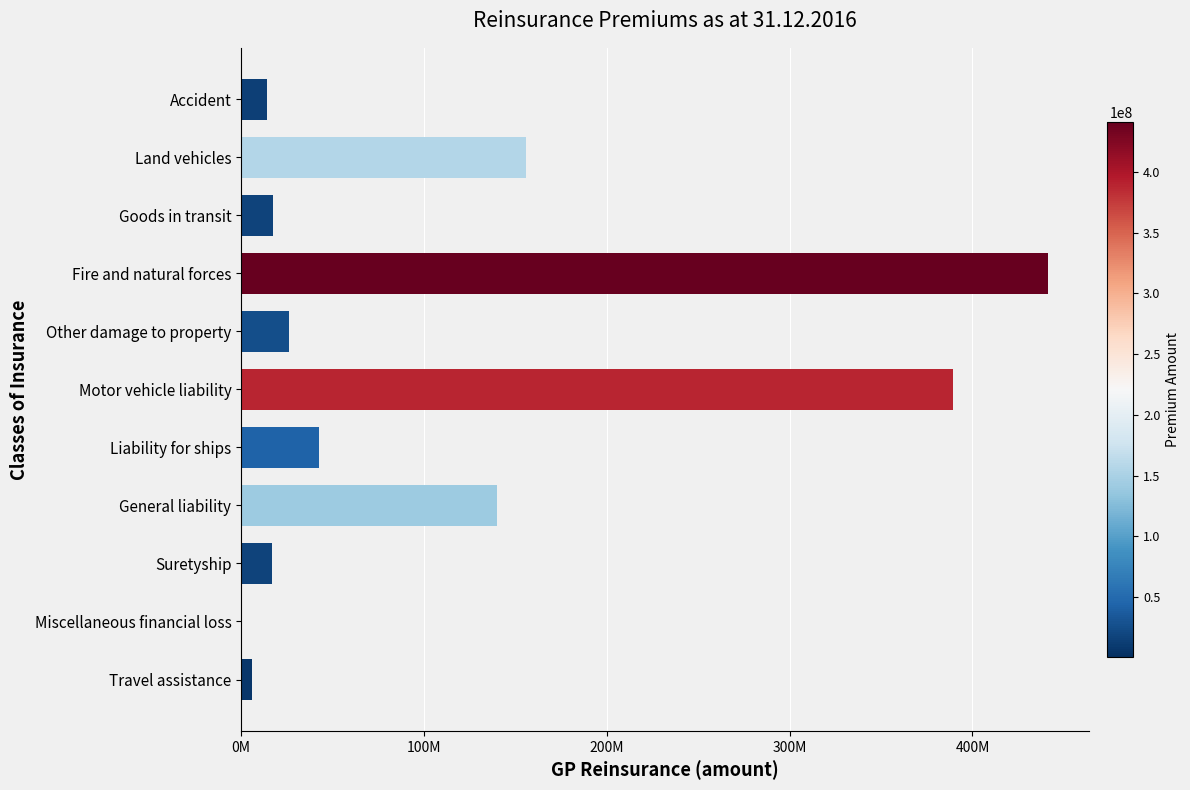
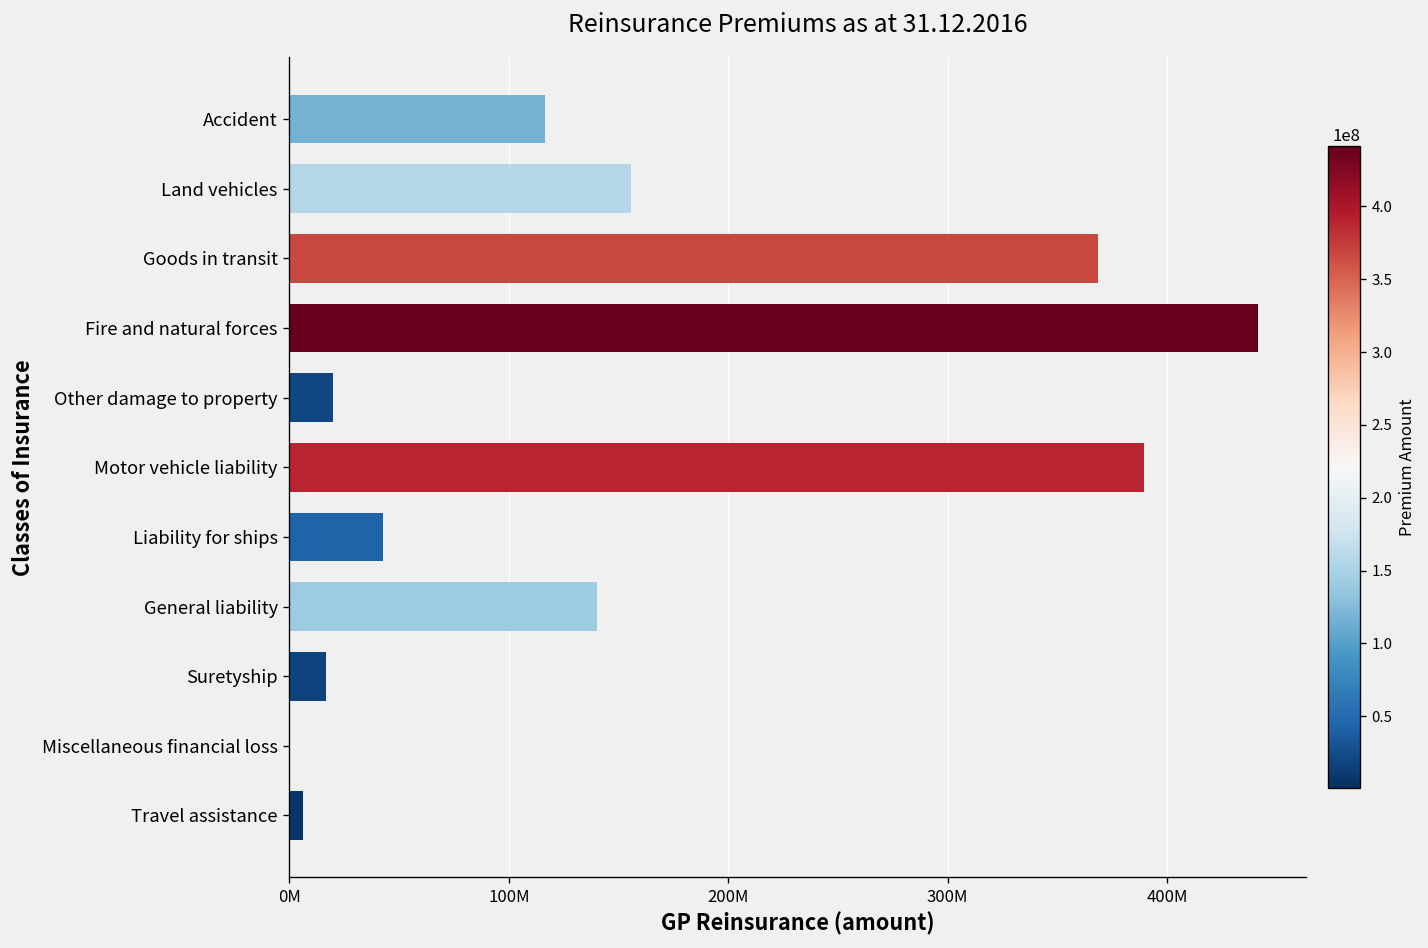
Accident: 14000000 -> 116000000
Goods in transit: 17000000 -> 368000000
Other damage to property: 26000000 -> 20000000
